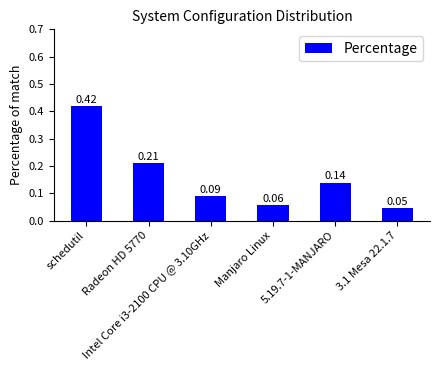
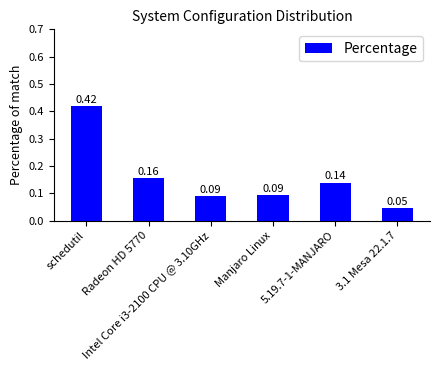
Radeon HD 5770: 0.21 -> 0.16
Manjaro Linux: 0.06 -> 0.09
